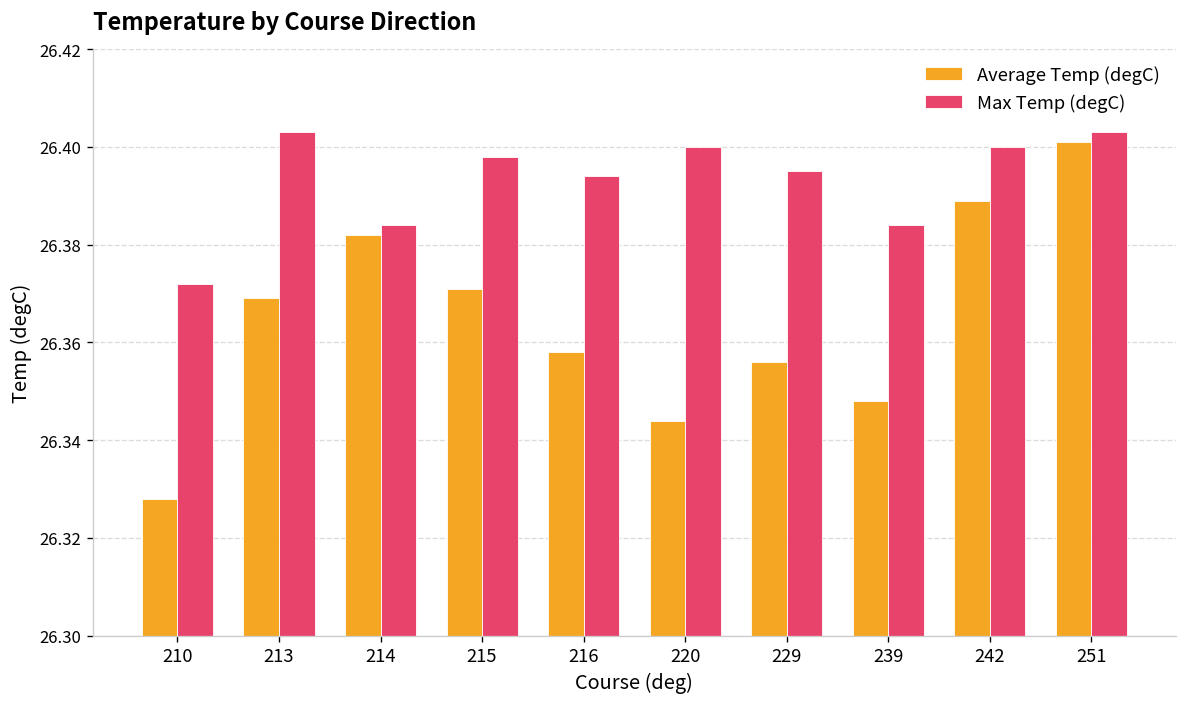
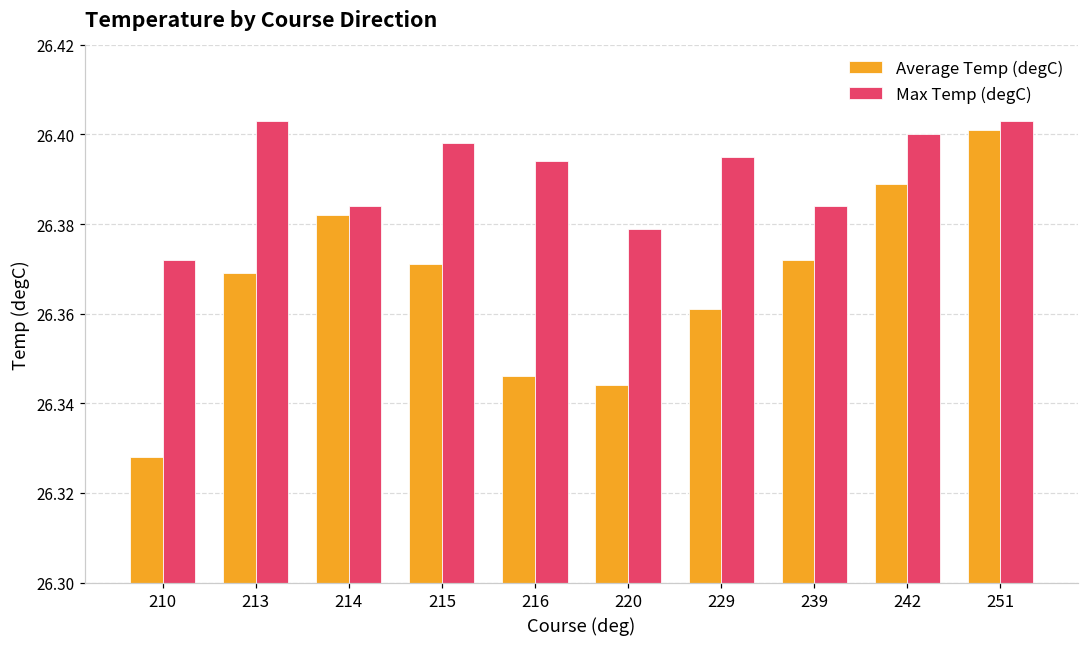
Average Temp (degC), 216: 26.358 -> 26.346
Max Temp (degC), 220: 26.400 -> 26.379
Average Temp (degC), 229: 26.356 -> 26.361
Average Temp (degC), 239: 26.348 -> 26.372
